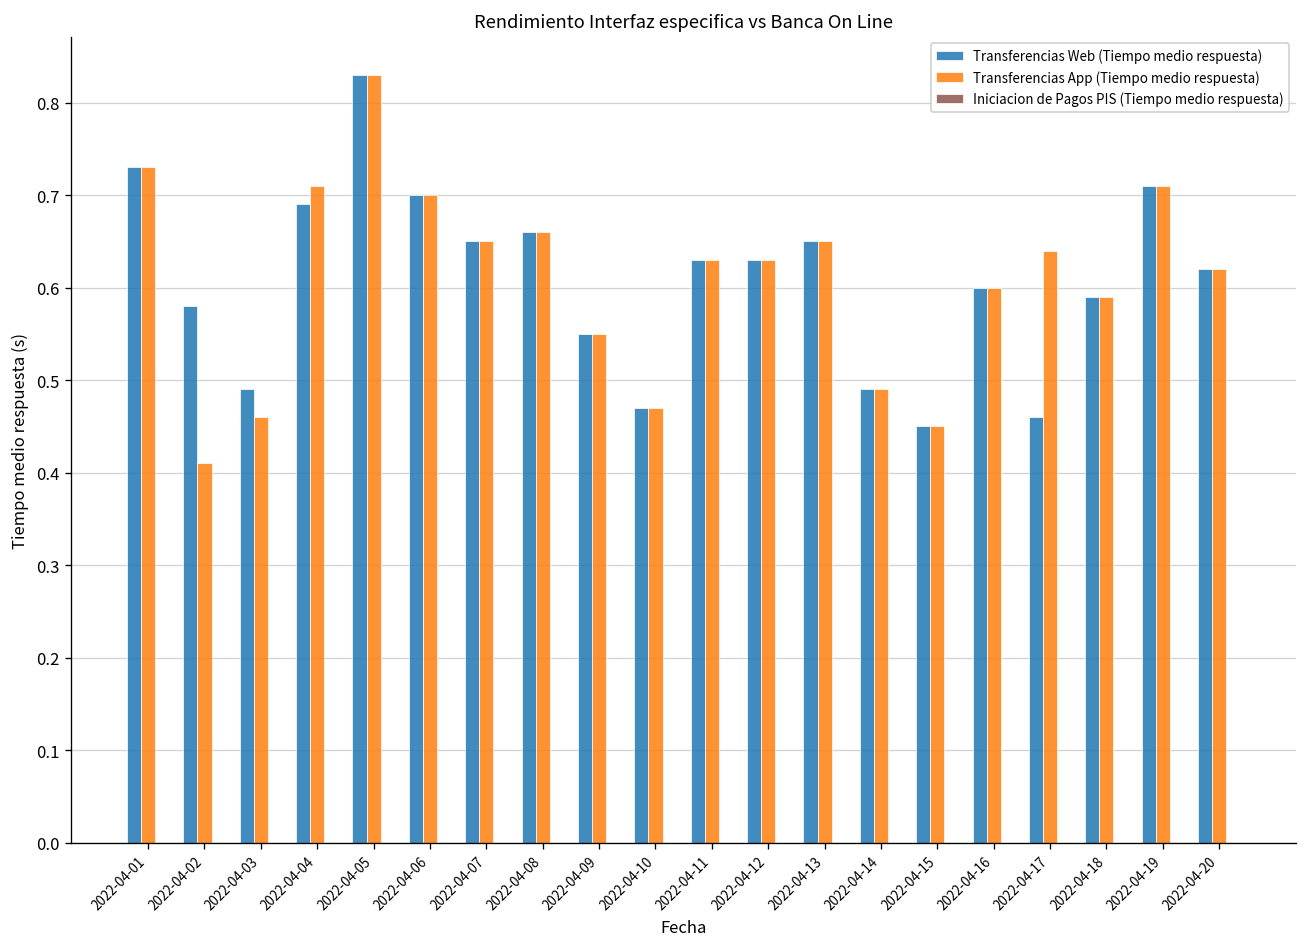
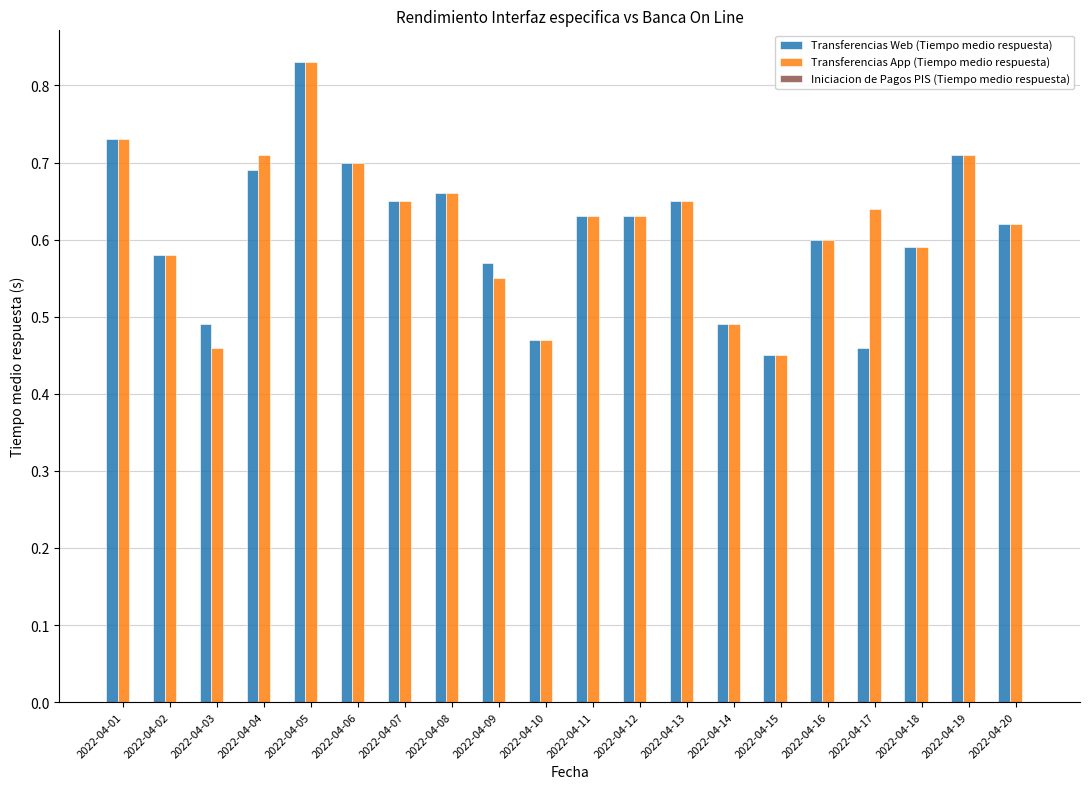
Transferencias App (Tiempo medio respuesta), 2022-04-02: 0.41 -> 0.58
Transferencias Web (Tiempo medio respuesta), 2022-04-09: 0.55 -> 0.57
